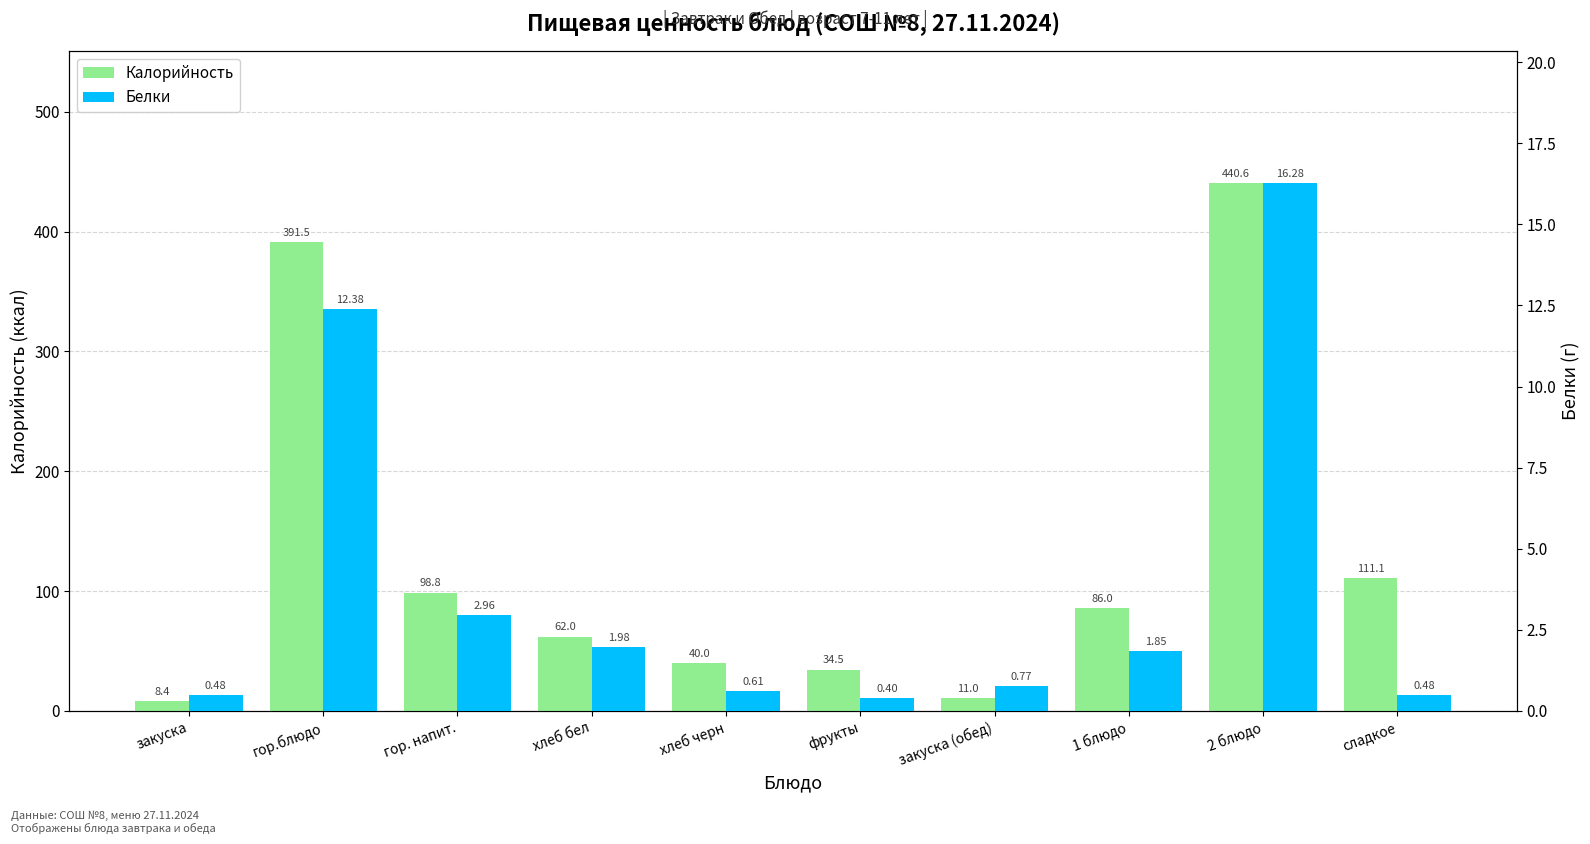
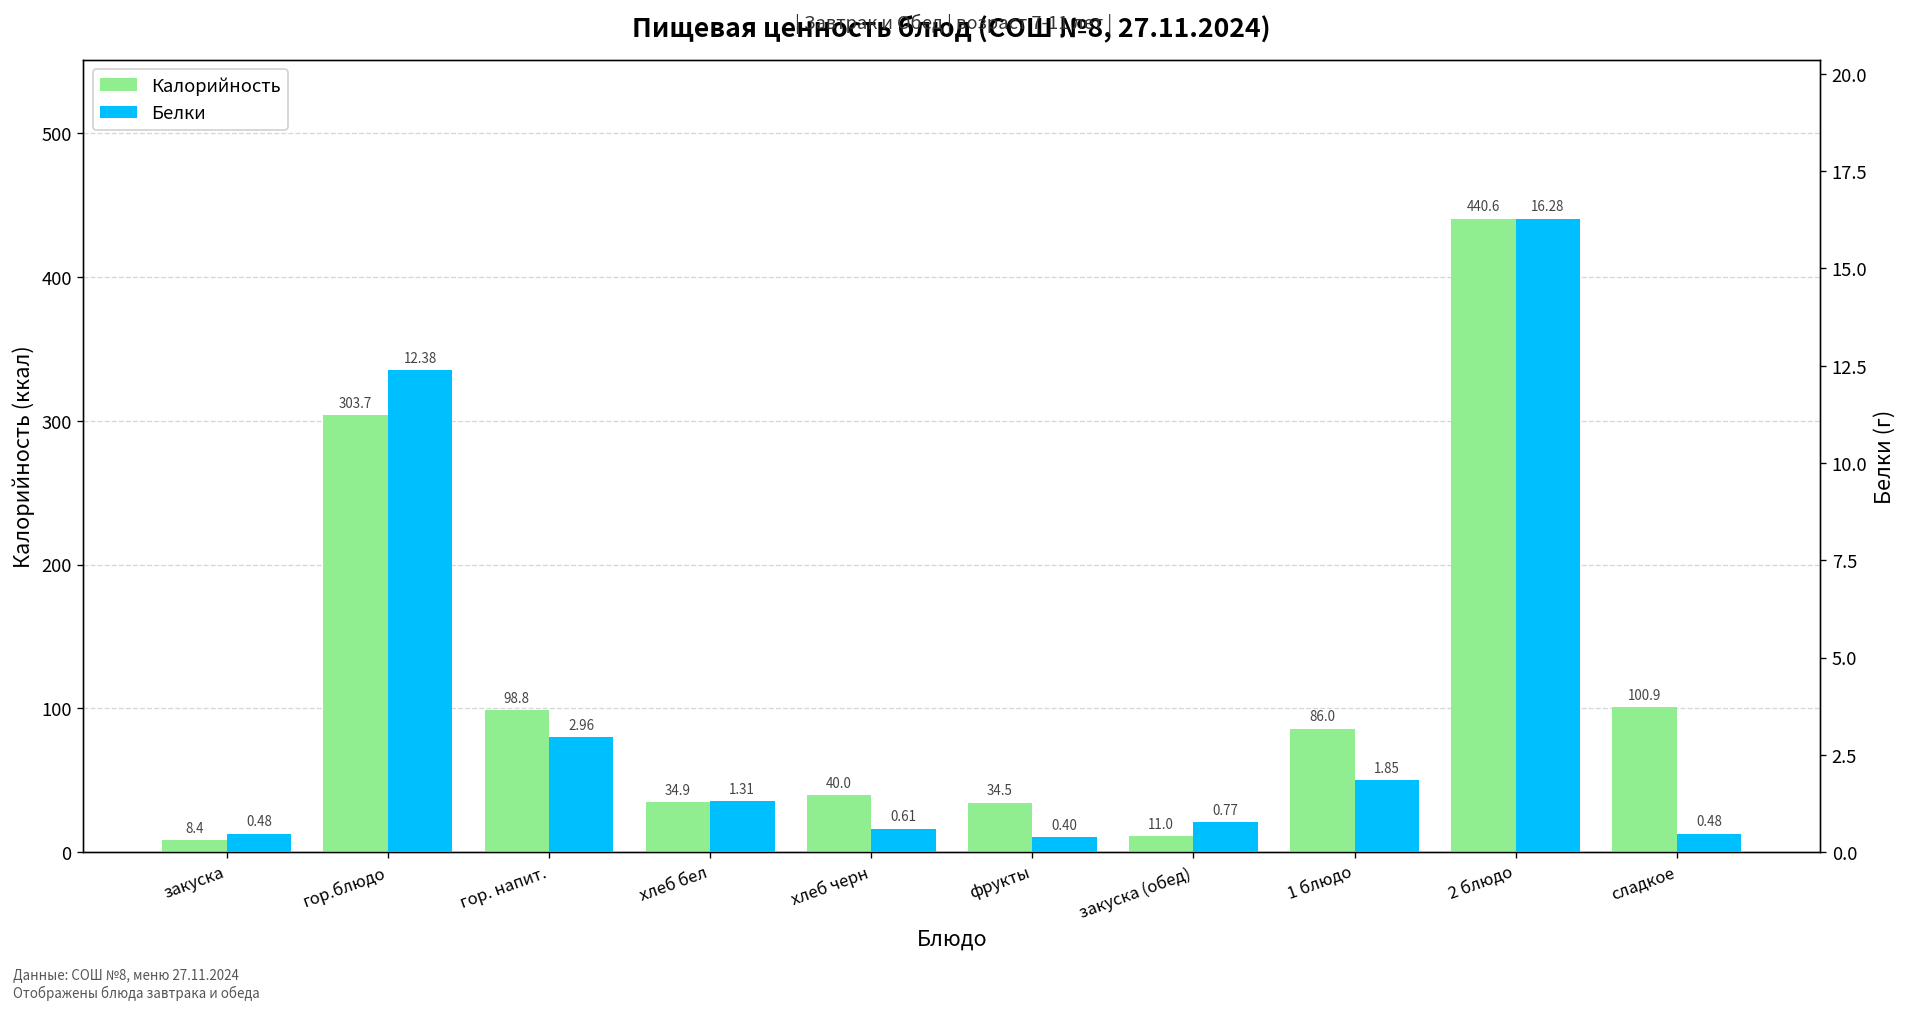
Калорийность, гор.блюдо: 391.5 -> 303.7
Калорийность, хлеб бел: 62.0 -> 34.9
Калорийность, сладкое: 111.1 -> 100.9
Белки, хлеб бел: 1.98 -> 1.31
